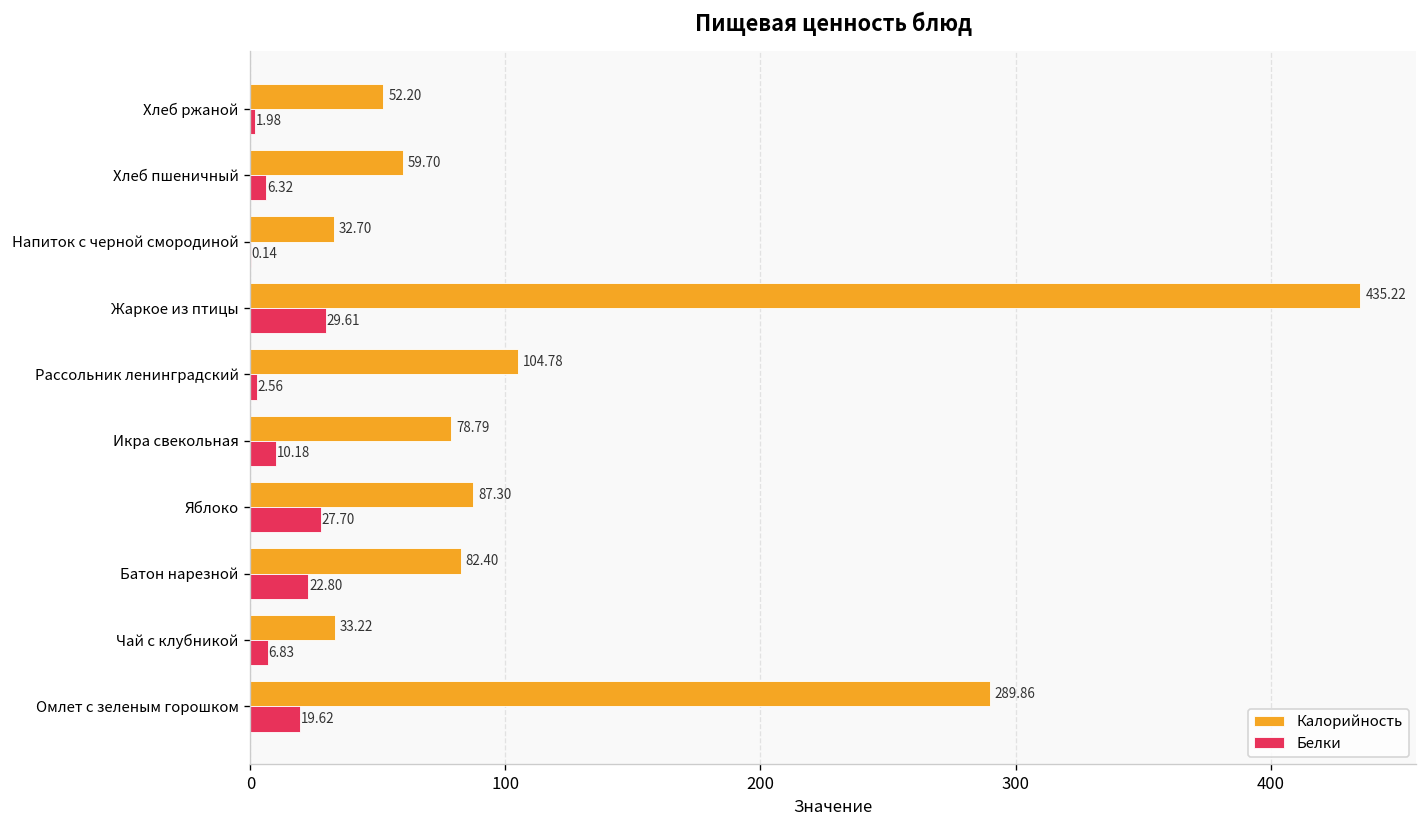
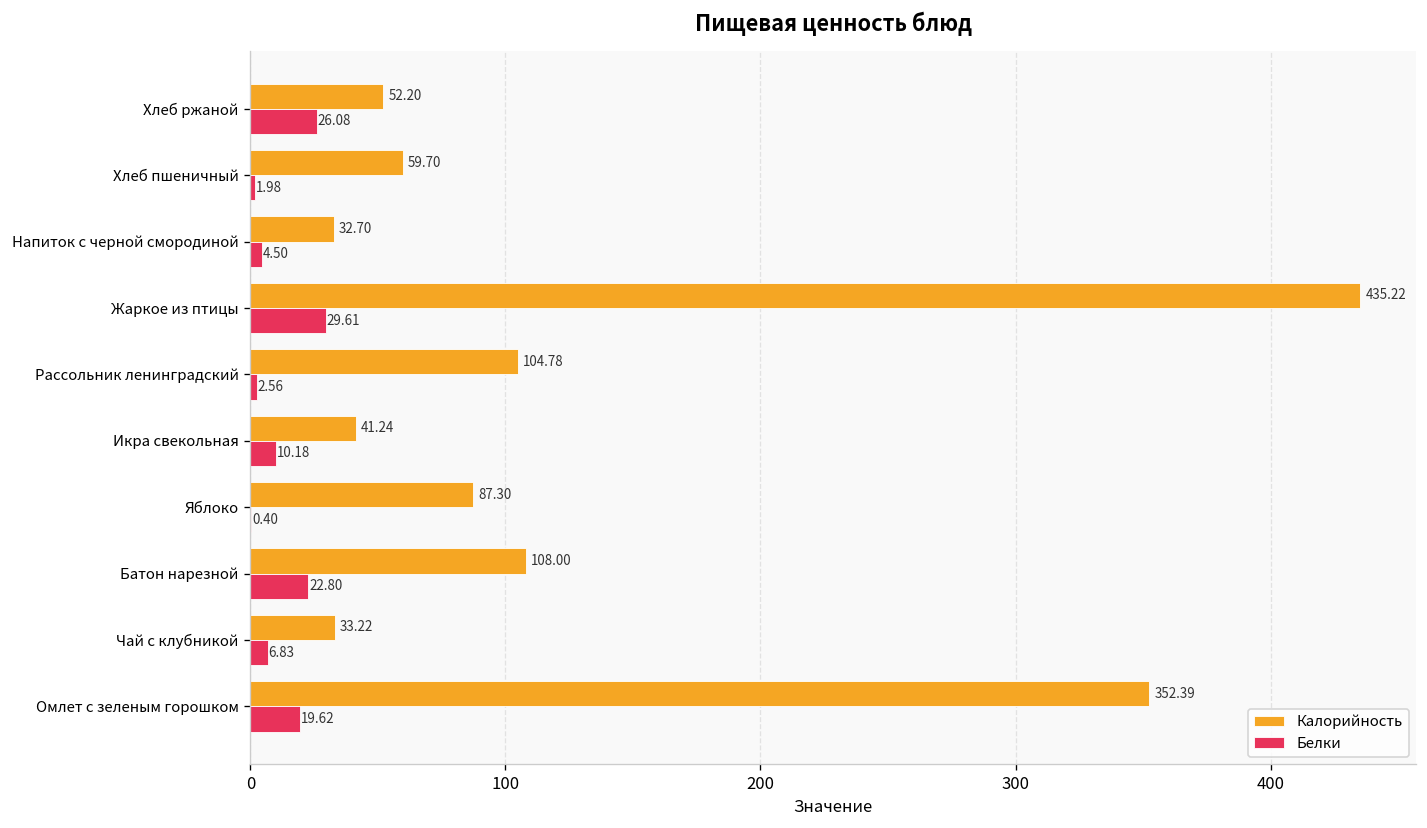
Белки, Хлеб ржаной: 1.98 -> 26.08
Белки, Хлеб пшеничный: 6.32 -> 1.98
Белки, Напиток с черной смородиной: 0.14 -> 4.50
Калорийность, Икра свекольная: 78.79 -> 41.24
Белки, Яблоко: 27.70 -> 0.40
Калорийность, Батон нарезной: 82.40 -> 108.00
Калорийность, Омлет с зеленым горошком: 289.86 -> 352.39
